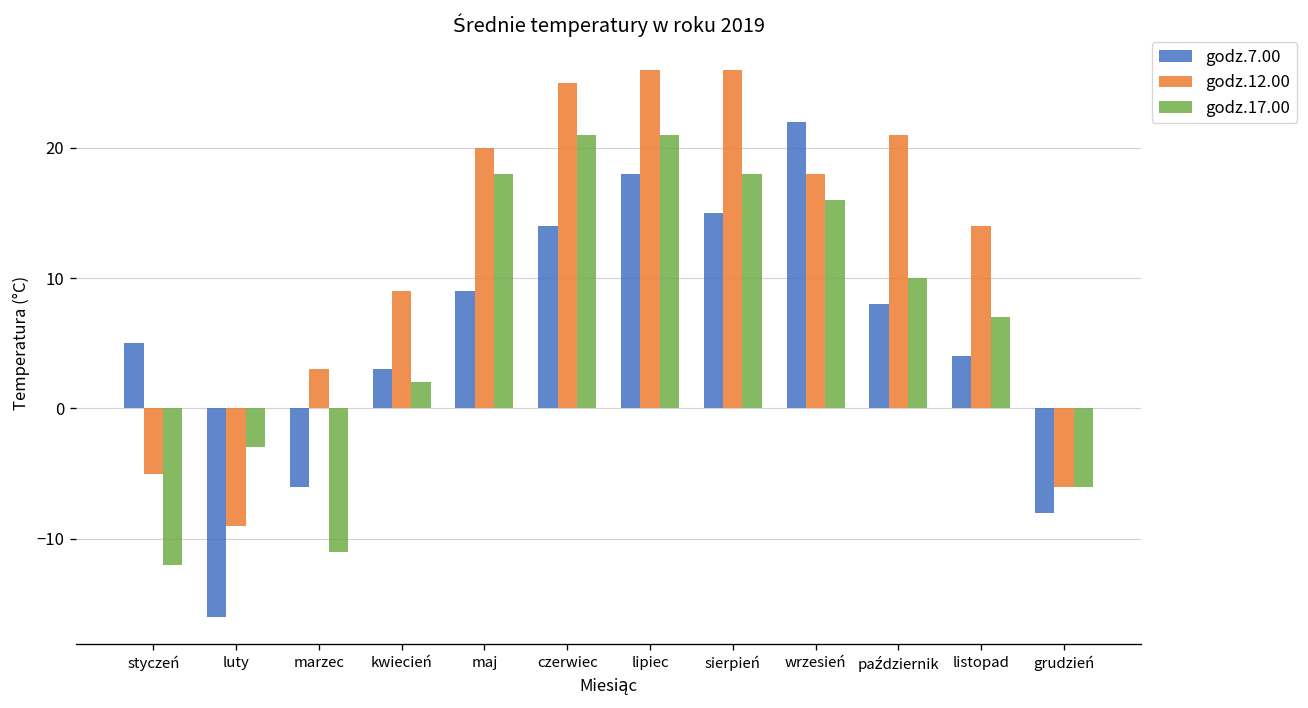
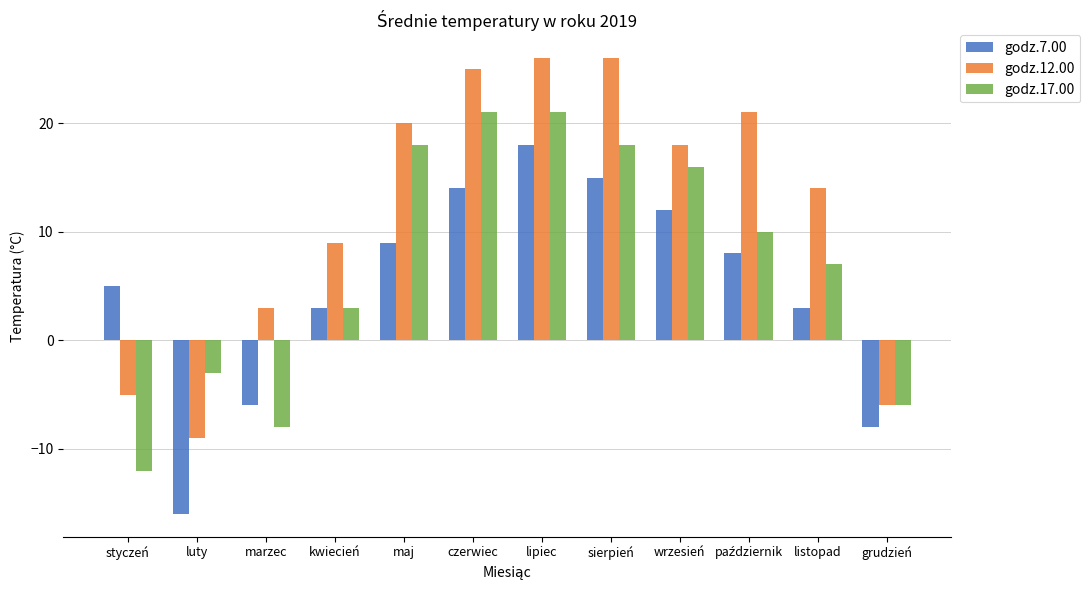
godz.17.00, marzec: -11 -> -8
godz.17.00, kwiecień: 2 -> 3
godz.7.00, wrzesień: 22 -> 12
godz.7.00, listopad: 4 -> 3
